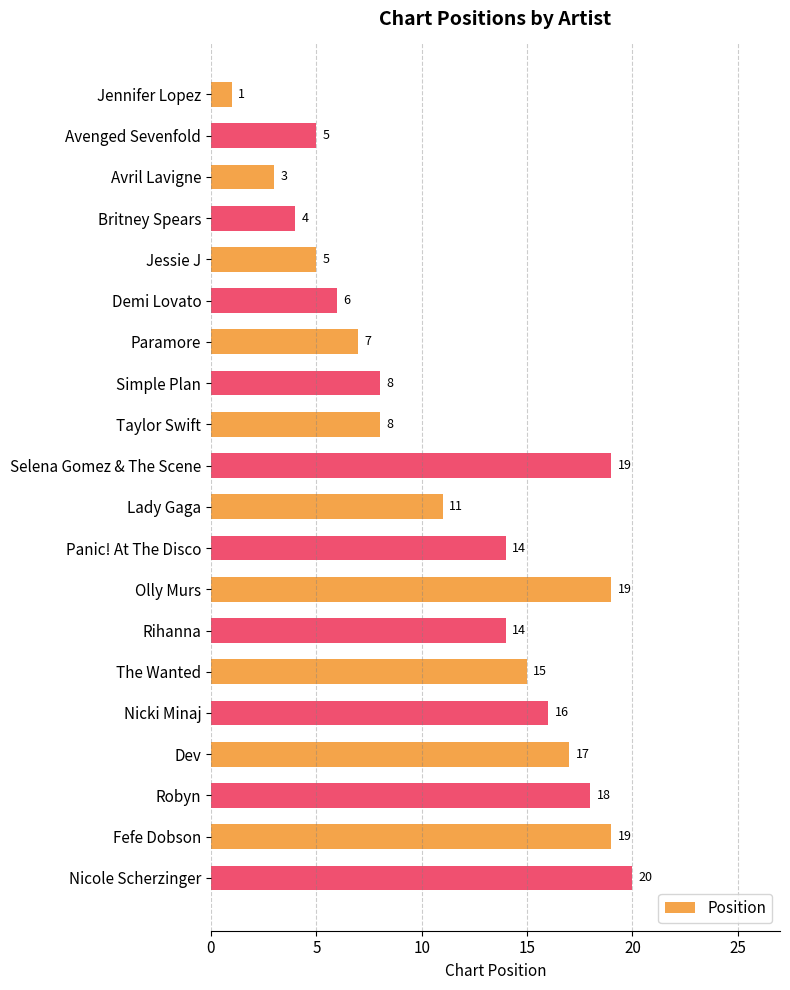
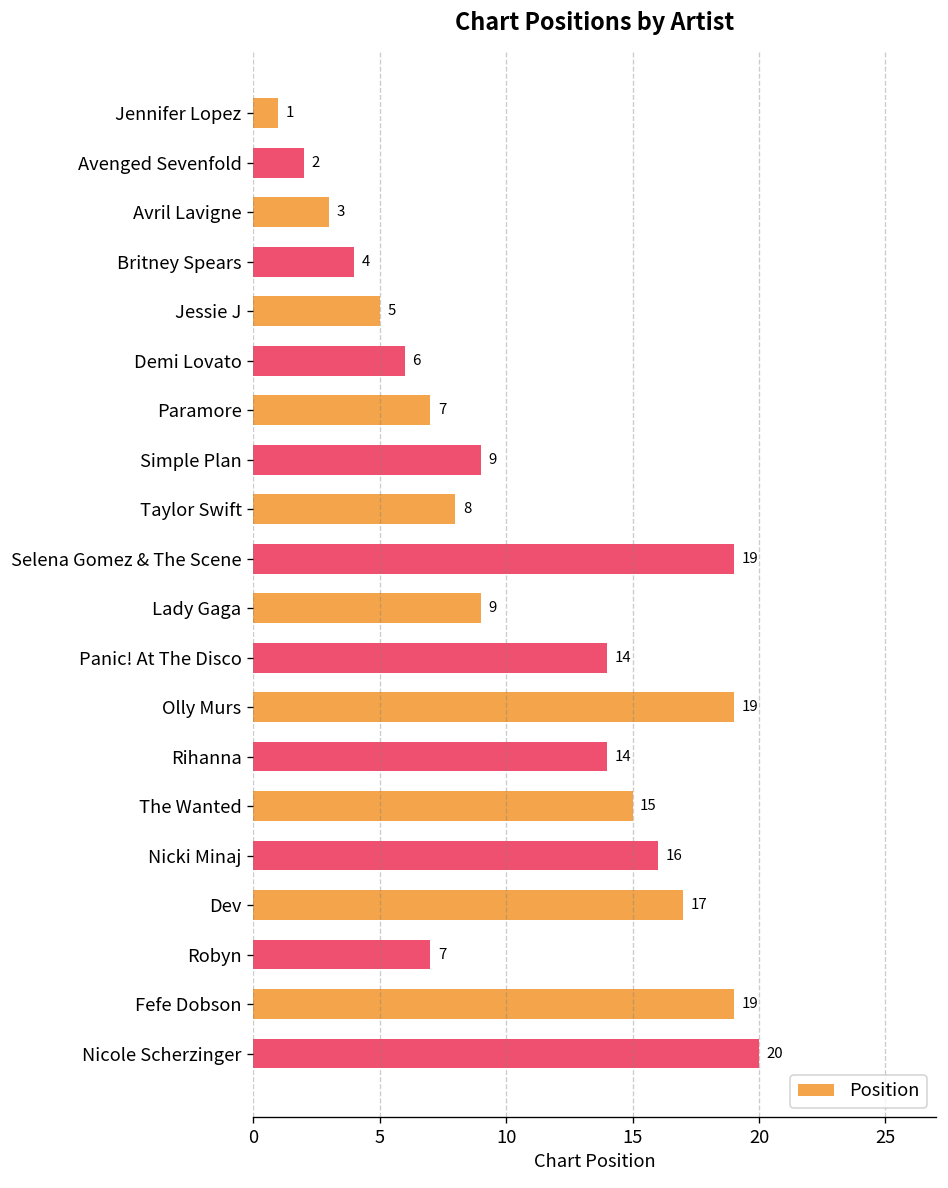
Avenged Sevenfold: 5 -> 2
Simple Plan: 8 -> 9
Lady Gaga: 11 -> 9
Robyn: 18 -> 7
